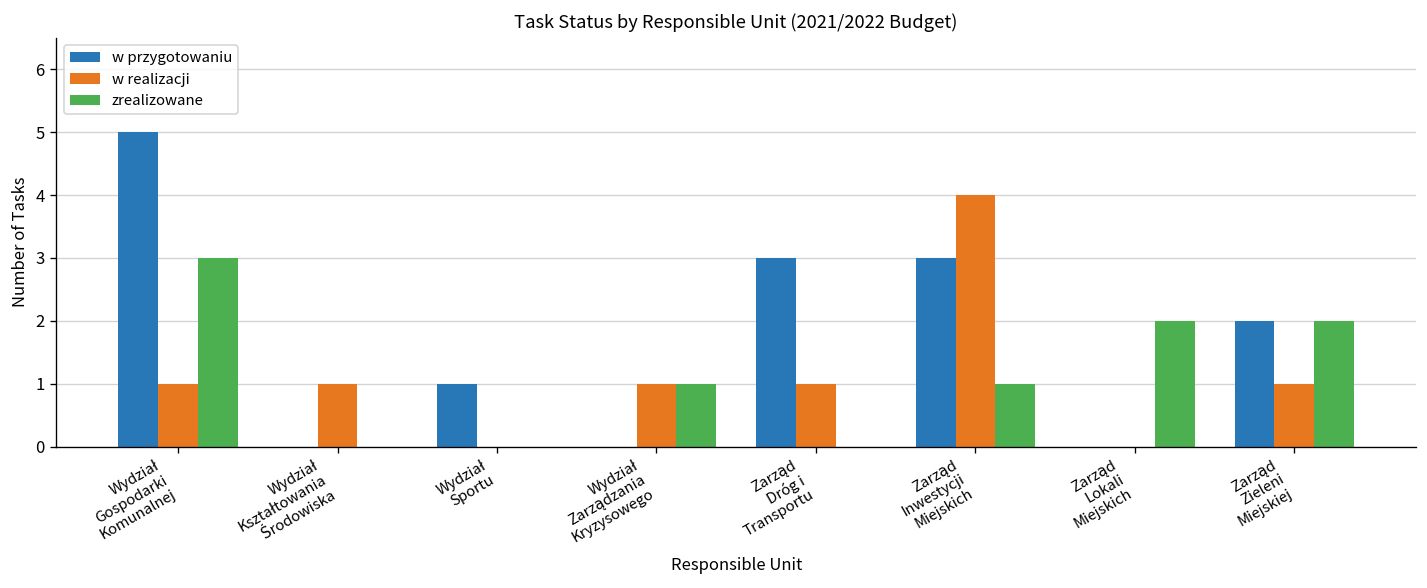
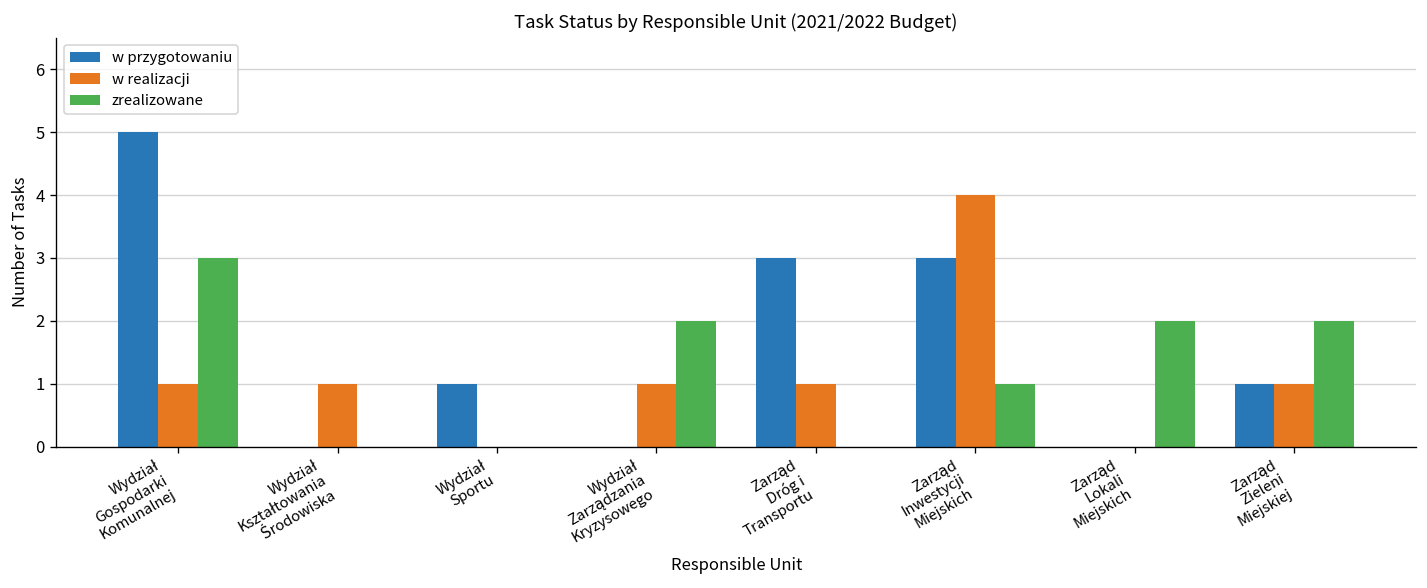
zrealizowane, Wydział Zarządzania Kryzysowego: 1 -> 2
w przygotowaniu, Zarząd Zieleni Miejskiej: 2 -> 1
